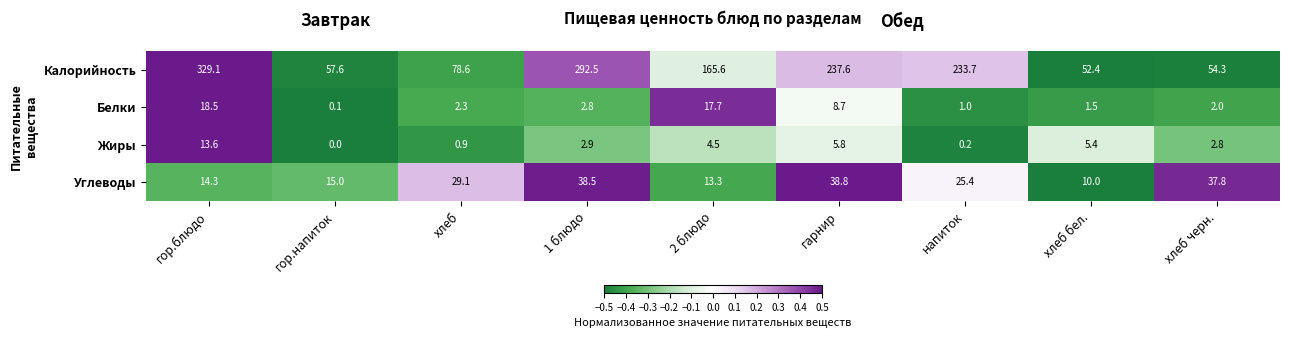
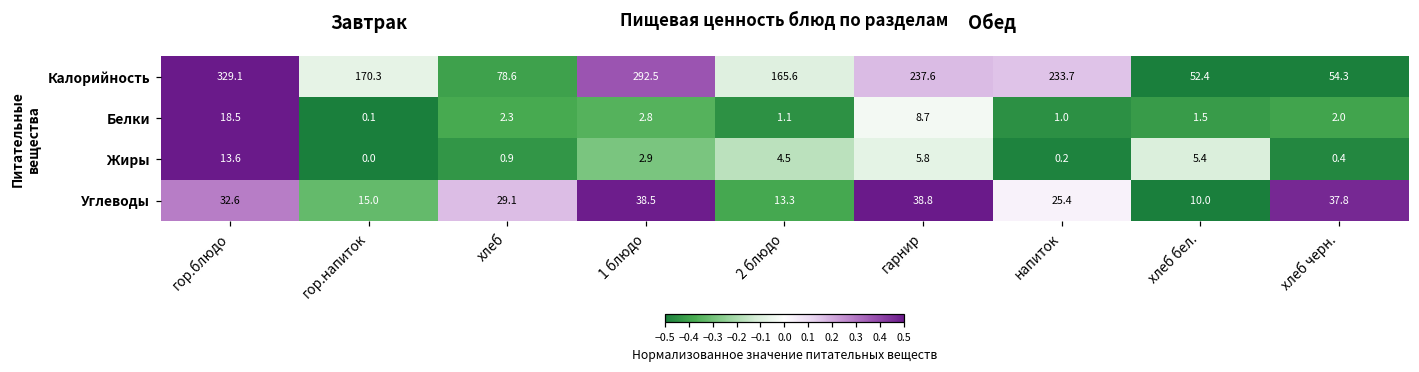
Калорийность, гор.напиток: 57.6 -> 170.3
Белки, 2 блюдо: 17.7 -> 1.1
Жиры, хлеб черн.: 2.8 -> 0.4
Углеводы, гор.блюдо: 14.3 -> 32.6
